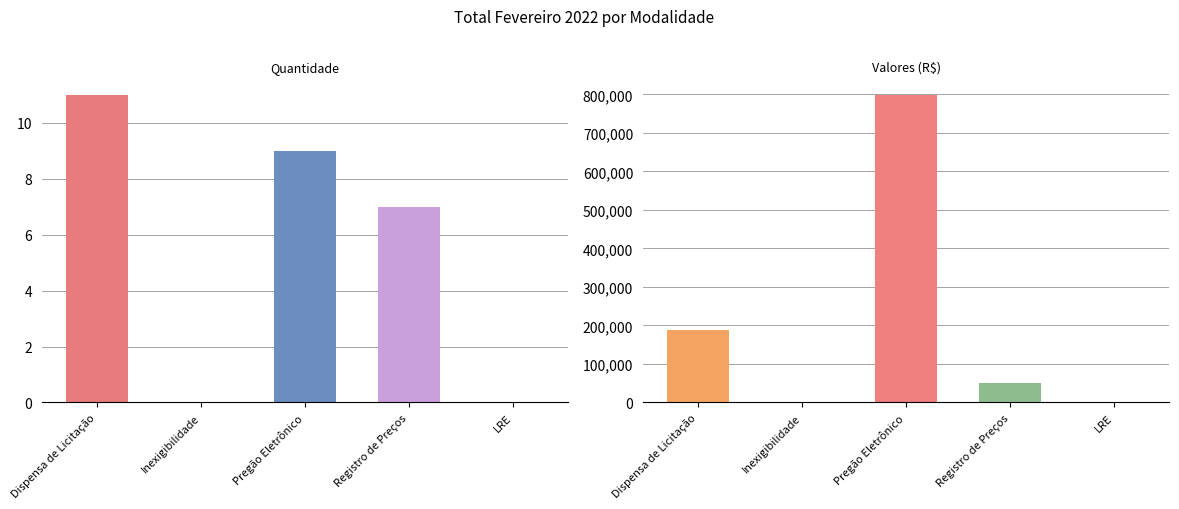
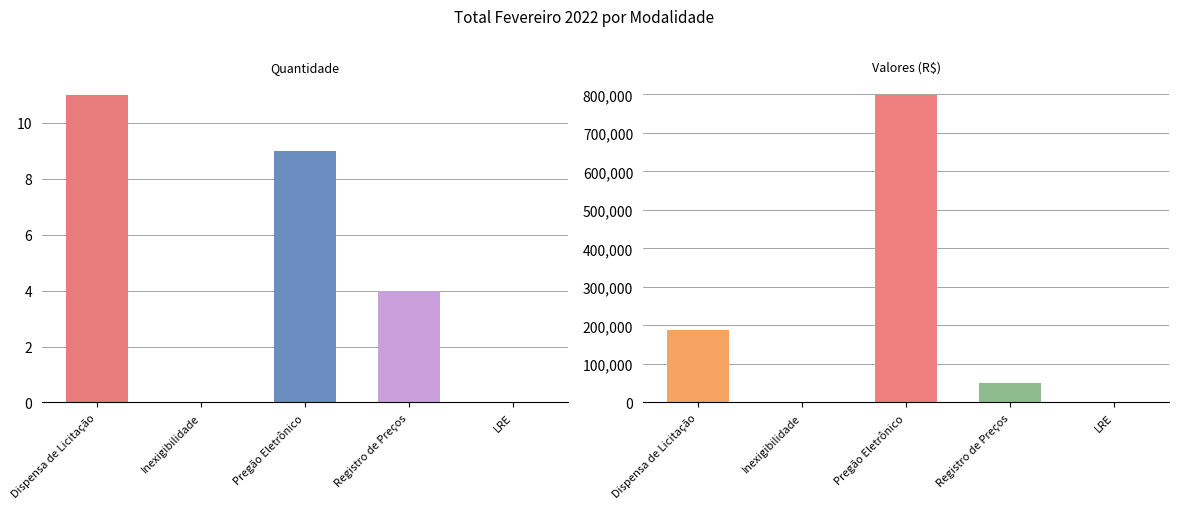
Quantidade, Registro de Preços: 7 -> 4
